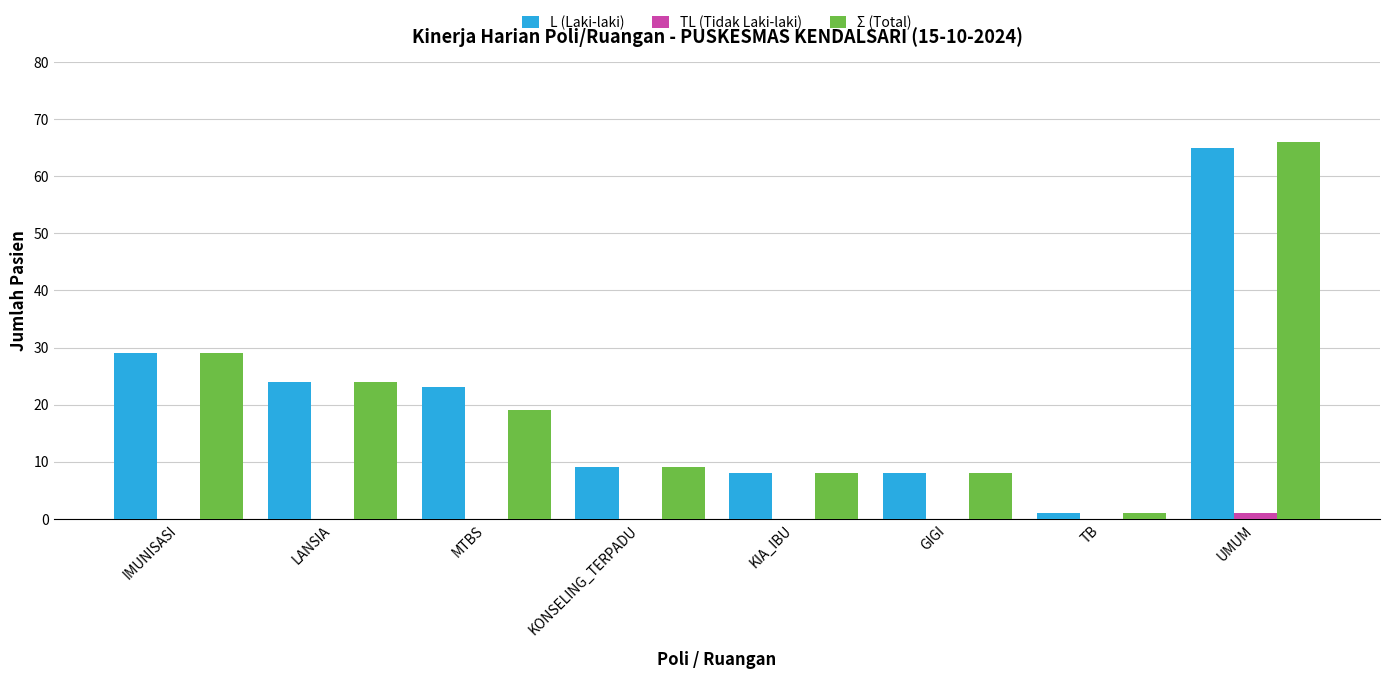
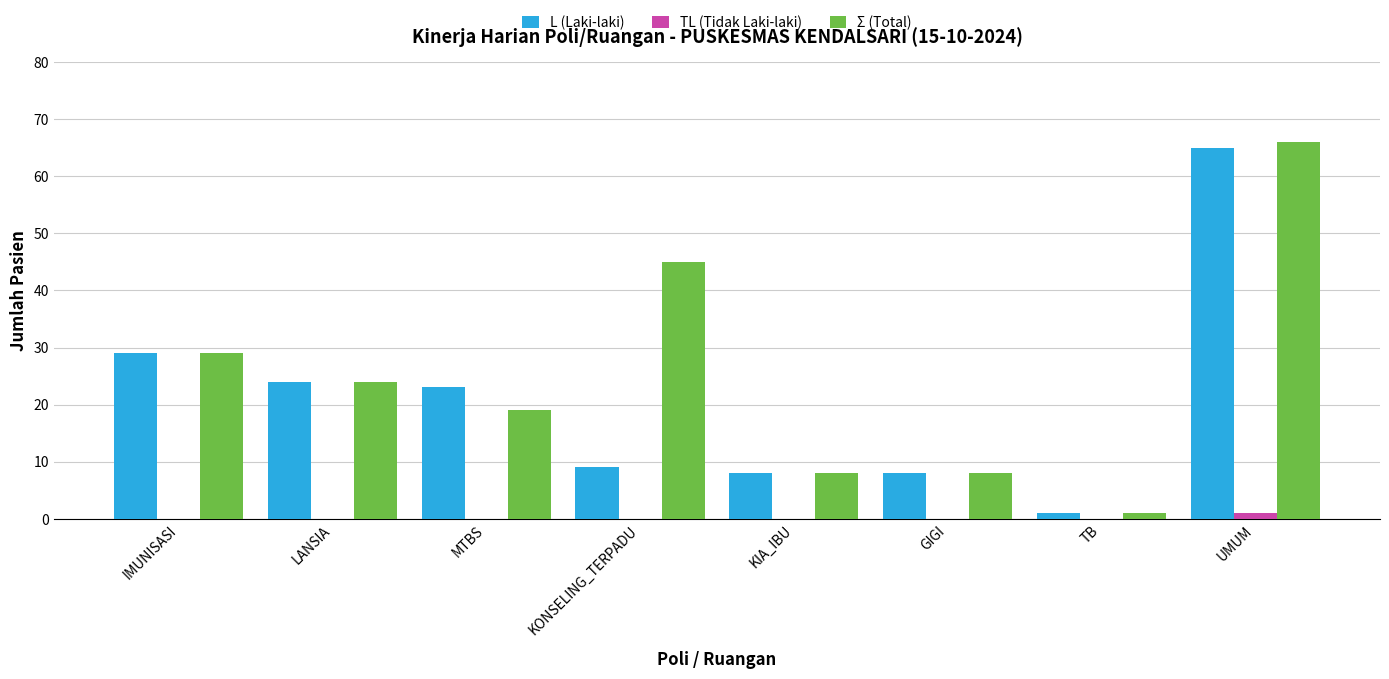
Σ (Total), KONSELING_TERPADU: 9 -> 45
